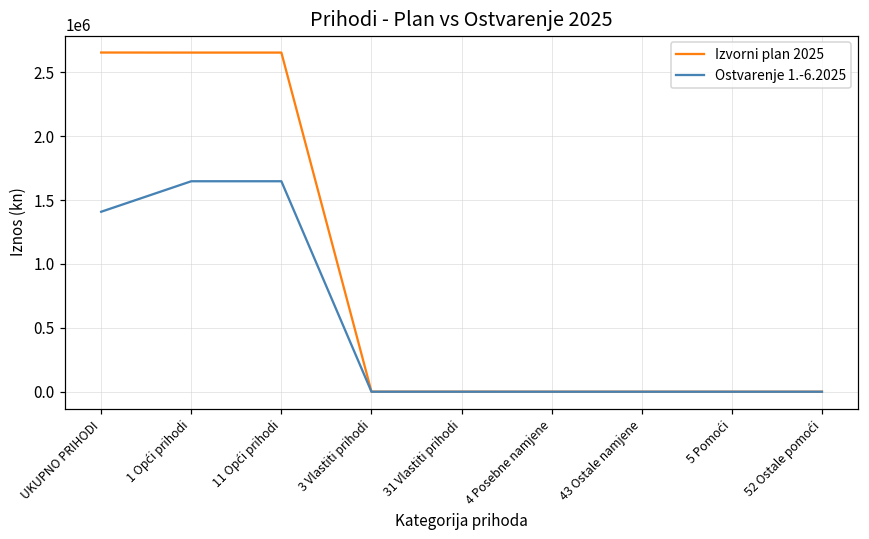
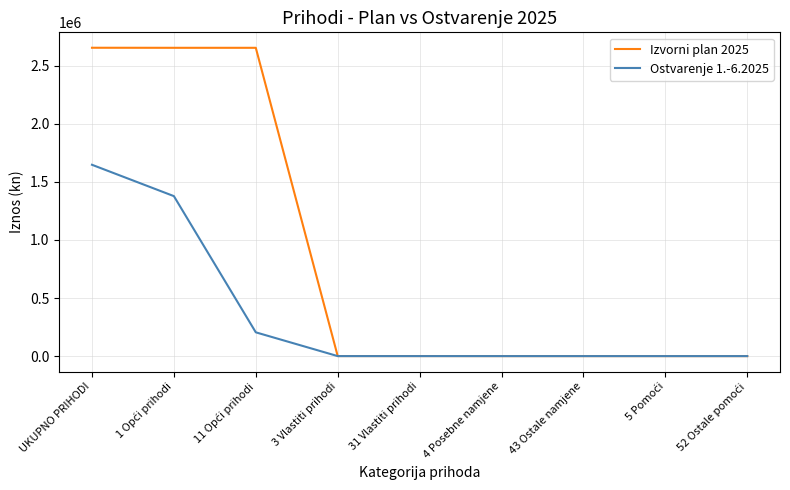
Ostvarenje 1.-6.2025, UKUPNO PRIHODI: 1410000 -> 1650000
Ostvarenje 1.-6.2025, 1 Opći prihodi: 1650000 -> 1380000
Ostvarenje 1.-6.2025, 11 Opći prihodi: 1650000 -> 200000
